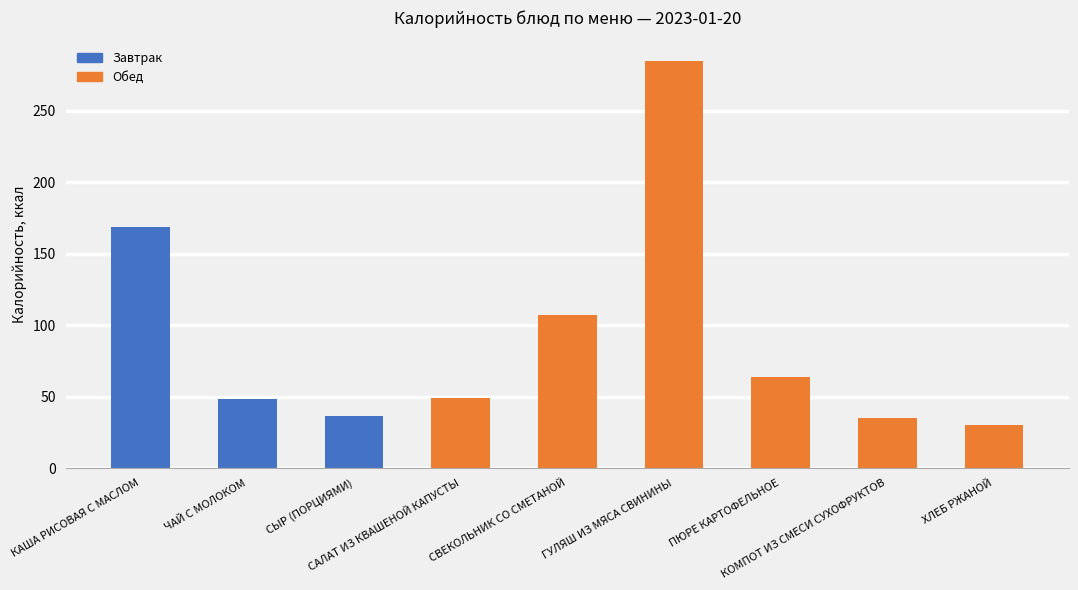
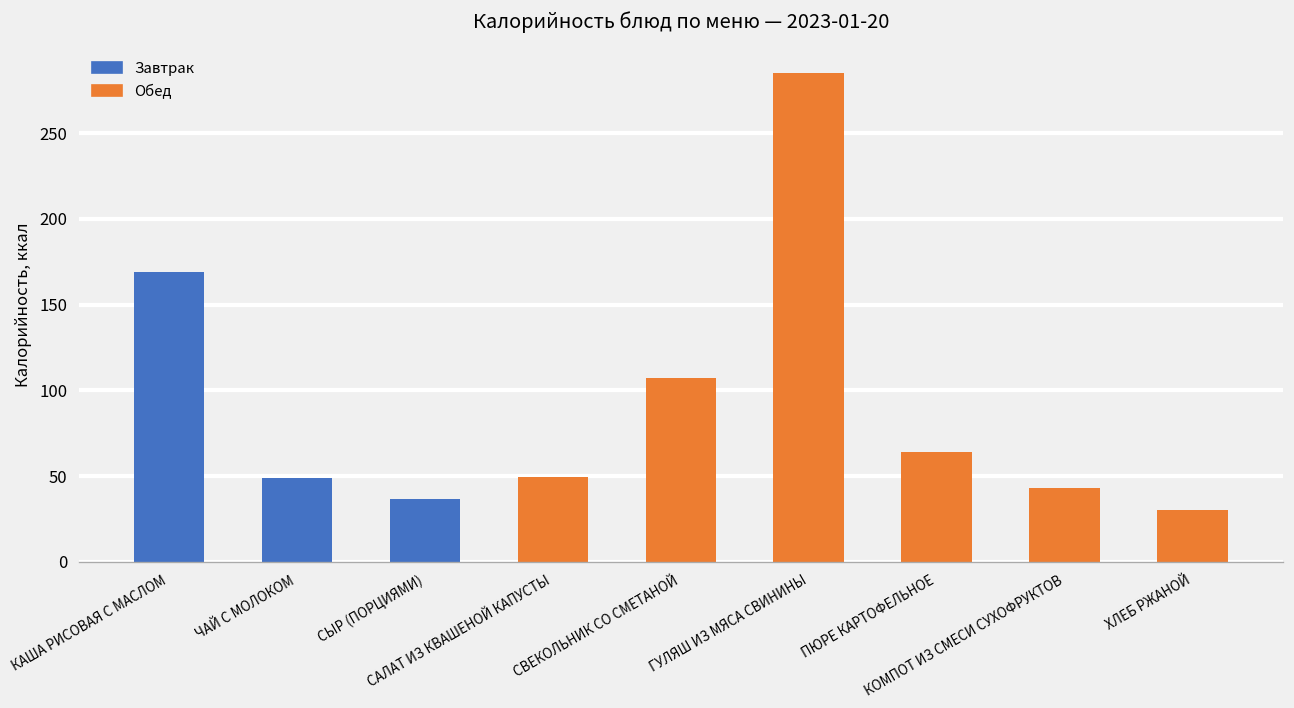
КОМПОТ ИЗ СМЕСИ СУХОФРУКТОВ: 35 -> 43
